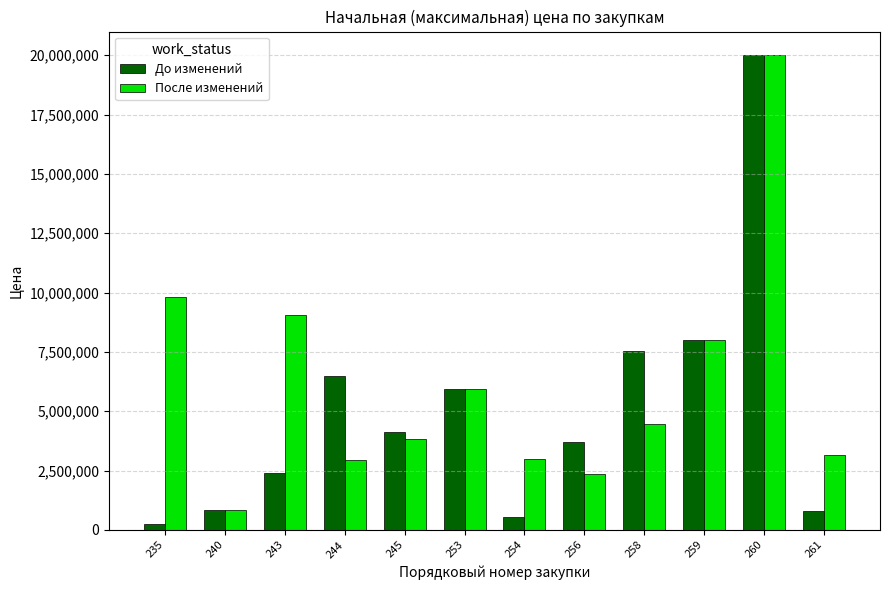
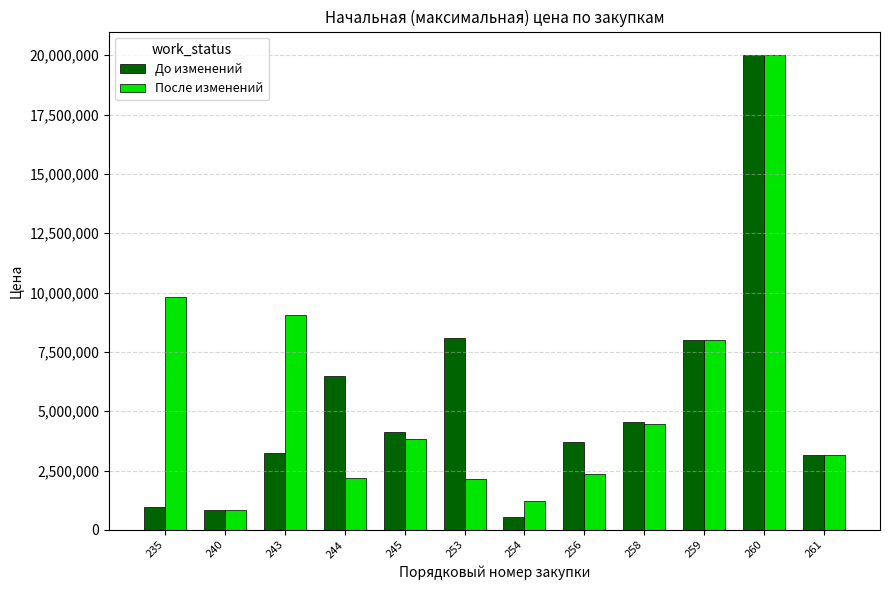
До изменений, 235: 200,000 -> 1,000,000
До изменений, 243: 2,400,000 -> 3,200,000
После изменений, 244: 2,900,000 -> 2,200,000
До изменений, 253: 6,000,000 -> 8,100,000
После изменений, 253: 6,000,000 -> 2,200,000
После изменений, 254: 3,000,000 -> 1,200,000
До изменений, 258: 7,500,000 -> 4,500,000
До изменений, 261: 800,000 -> 3,200,000
